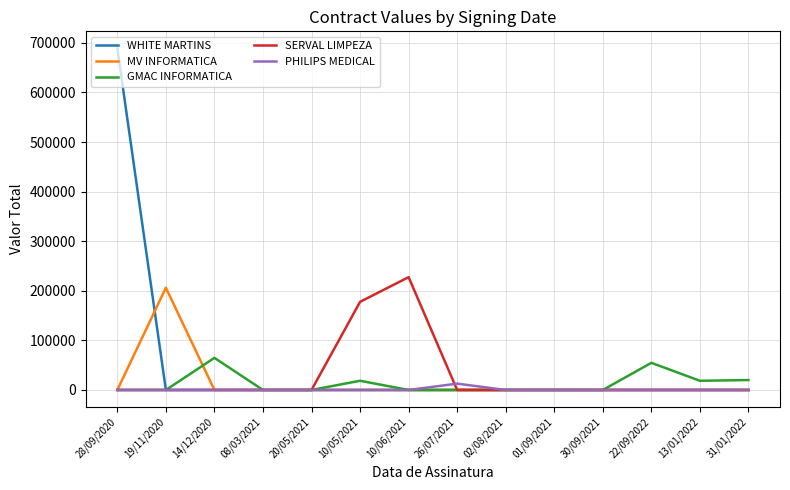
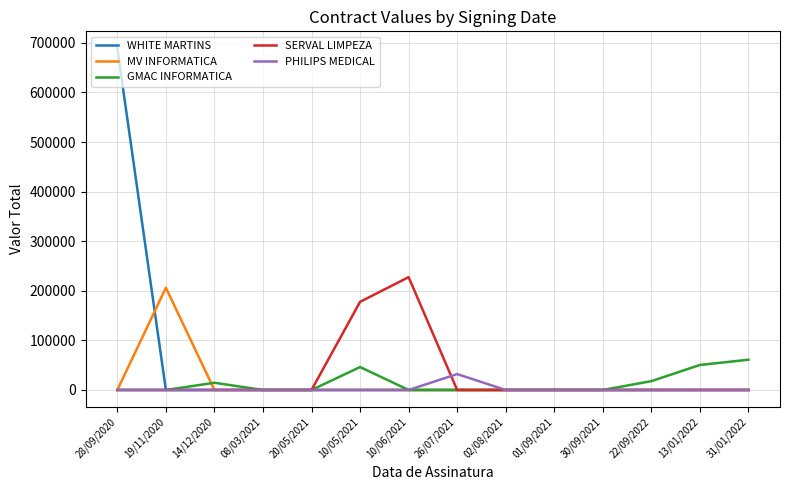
GMAC INFORMATICA, 14/12/2020: 60000 -> 10000
GMAC INFORMATICA, 10/05/2021: 20000 -> 50000
PHILIPS MEDICAL, 26/07/2021: 10000 -> 30000
GMAC INFORMATICA, 22/09/2022: 50000 -> 20000
GMAC INFORMATICA, 13/01/2022: 20000 -> 50000
GMAC INFORMATICA, 31/01/2022: 20000 -> 60000
